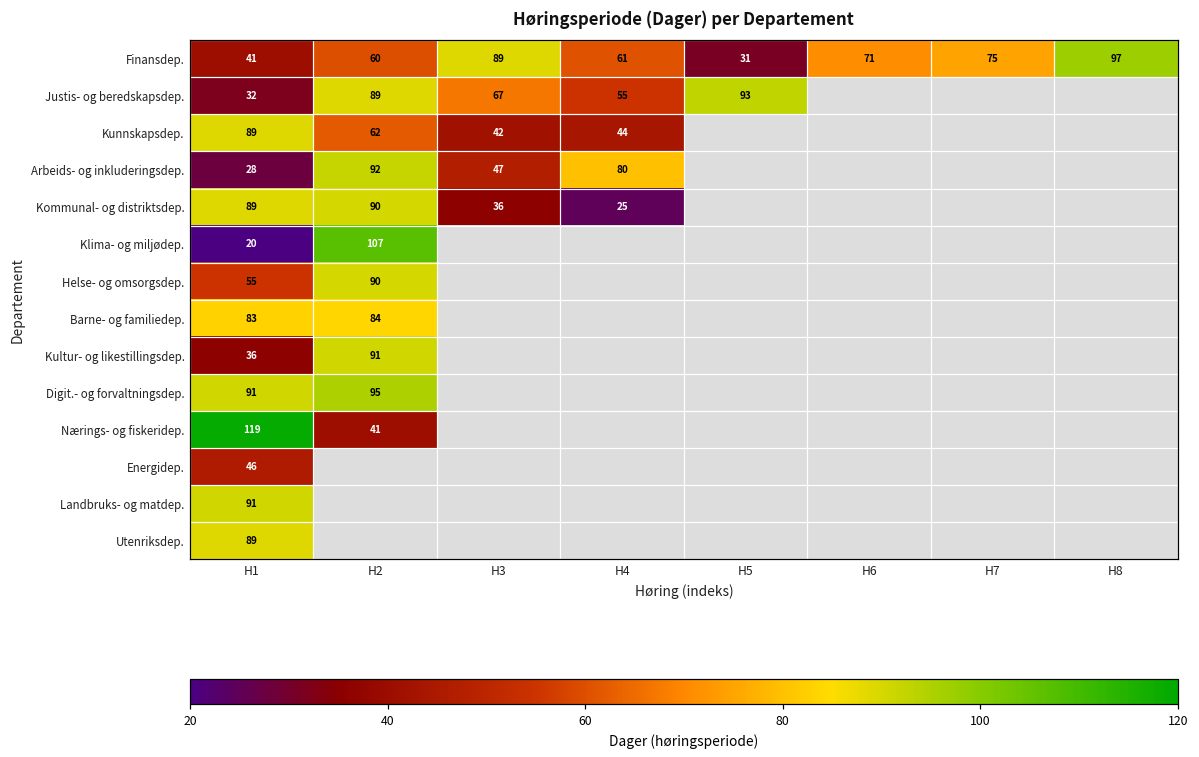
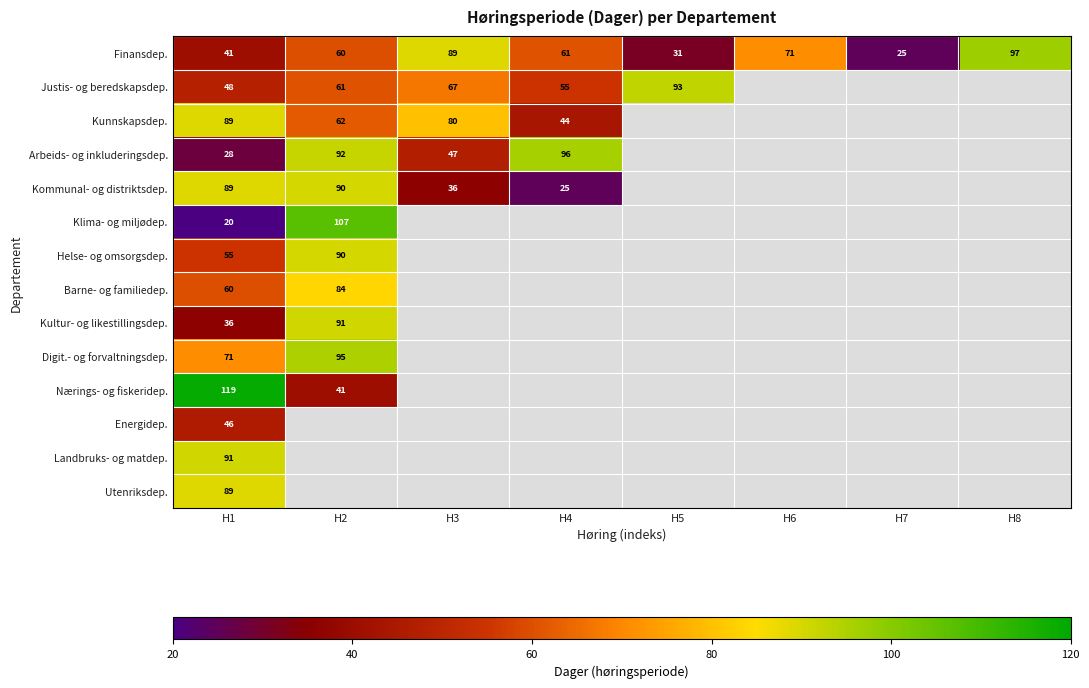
Finansdep., H7: 75 -> 25
Justis- og beredskapsdep., H1: 32 -> 48
Justis- og beredskapsdep., H2: 89 -> 61
Kunnskapsdep., H3: 42 -> 80
Arbeids- og inkluderingsdep., H4: 80 -> 96
Barne- og familiedep., H1: 83 -> 60
Digit.- og forvaltningsdep., H1: 91 -> 71
